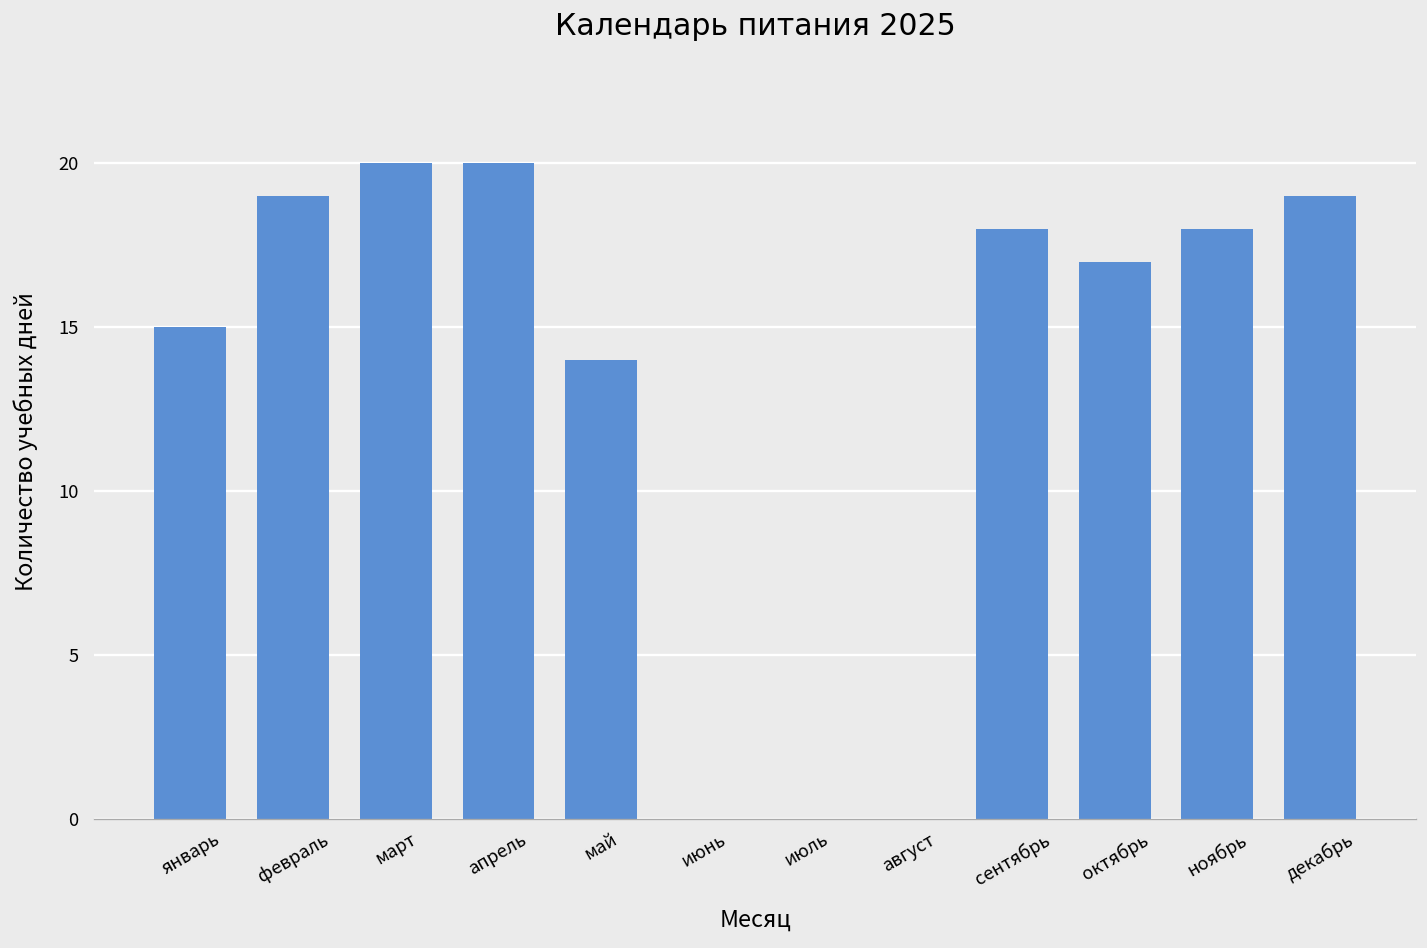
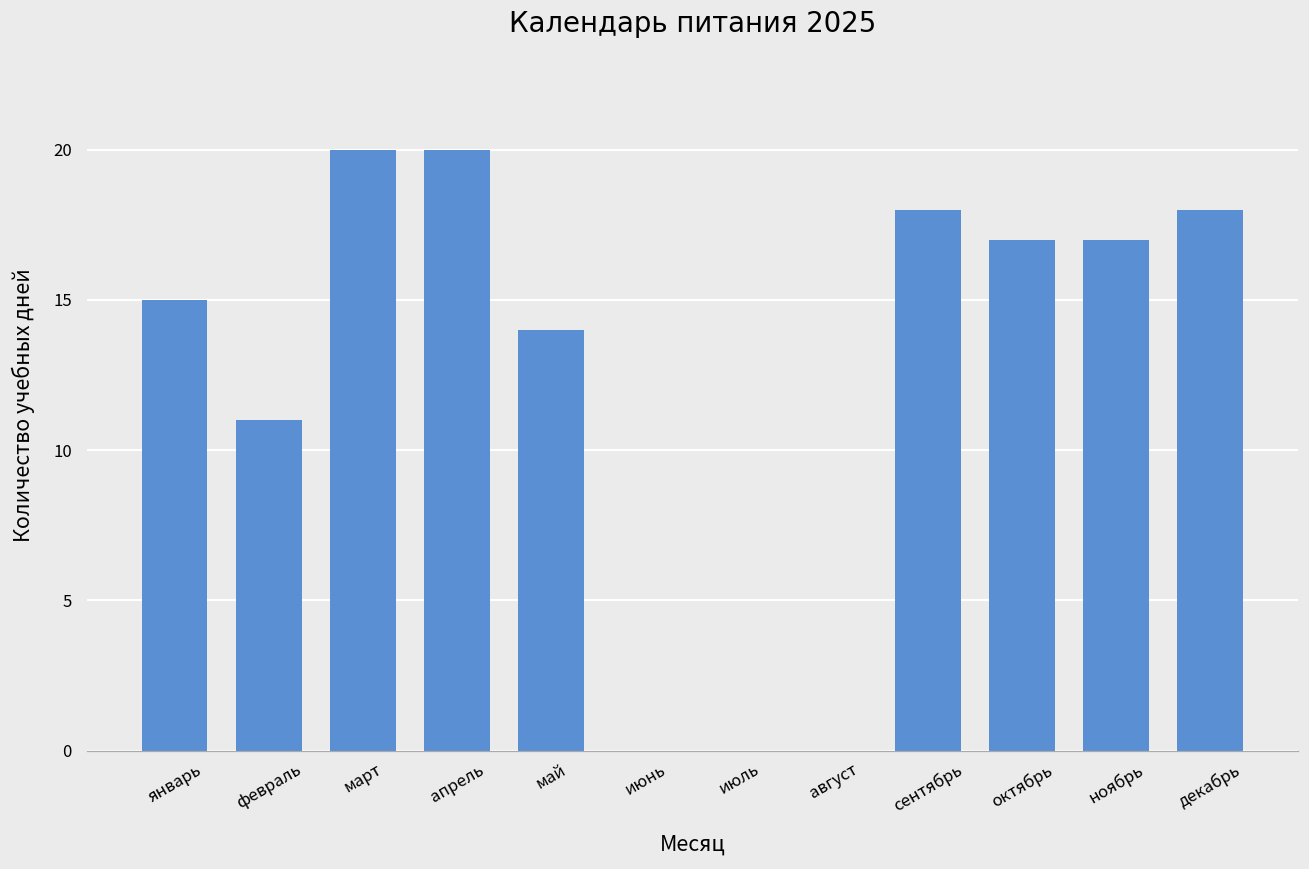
февраль: 19 -> 11
ноябрь: 18 -> 17
декабрь: 19 -> 18
